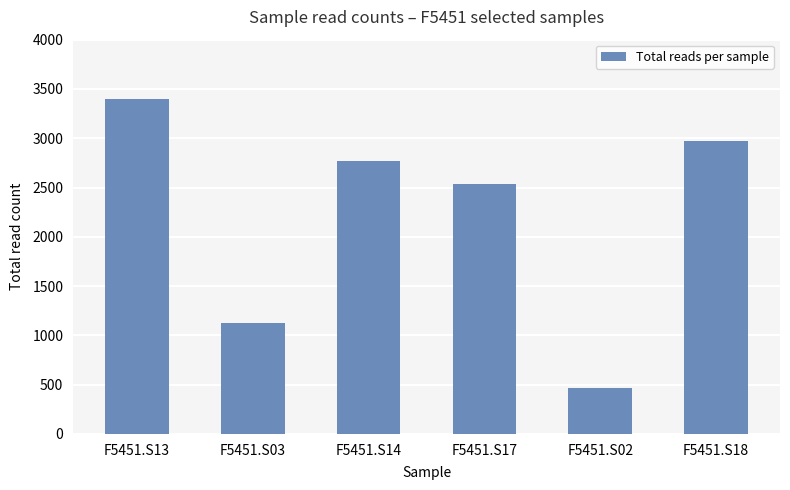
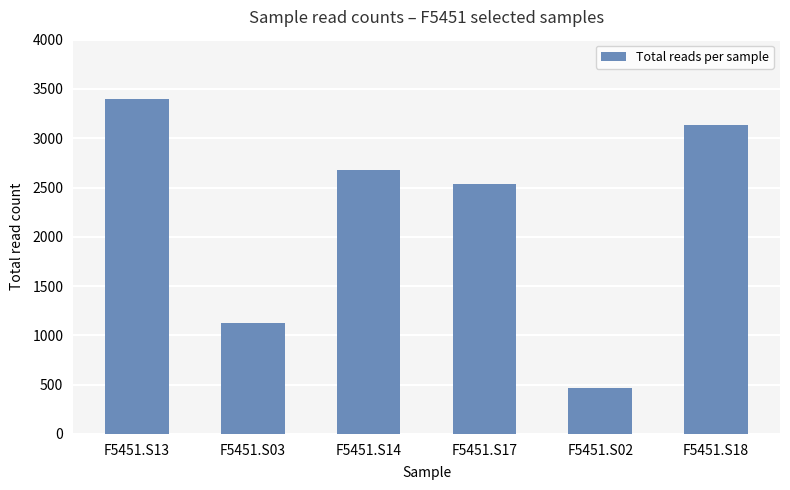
F5451.S14: 2800 -> 2700
F5451.S18: 3000 -> 3100
